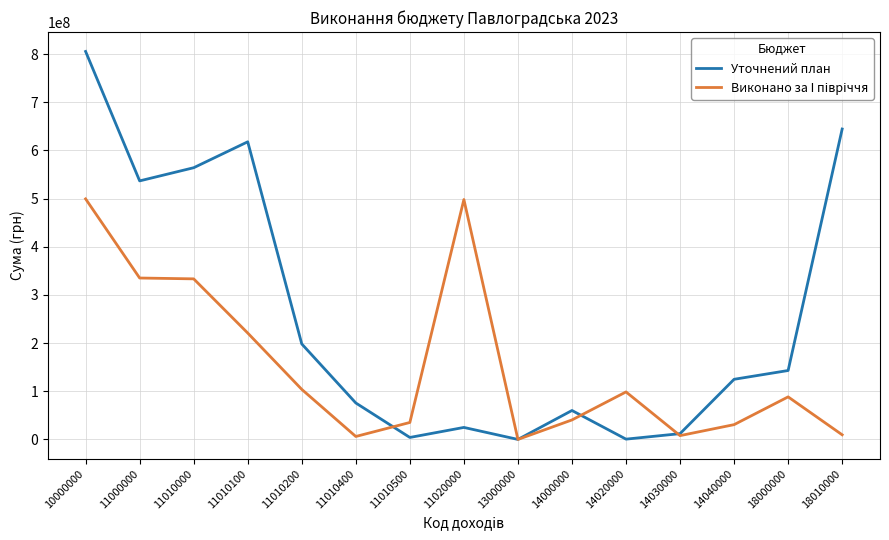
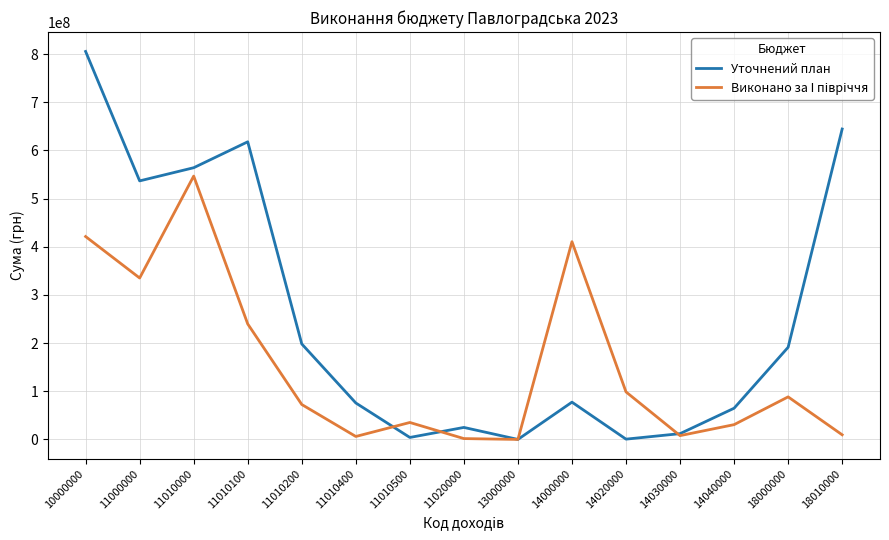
Виконано за І півріччя, 10000000: 500000000 -> 420000000
Виконано за І півріччя, 11010000: 330000000 -> 550000000
Виконано за І півріччя, 11010100: 220000000 -> 240000000
Виконано за І півріччя, 11010200: 100000000 -> 70000000
Виконано за І півріччя, 11020000: 500000000 -> 0
Уточнений план, 14000000: 60000000 -> 80000000
Виконано за І півріччя, 14000000: 40000000 -> 410000000
Уточнений план, 14040000: 120000000 -> 60000000
Уточнений план, 18000000: 140000000 -> 190000000
